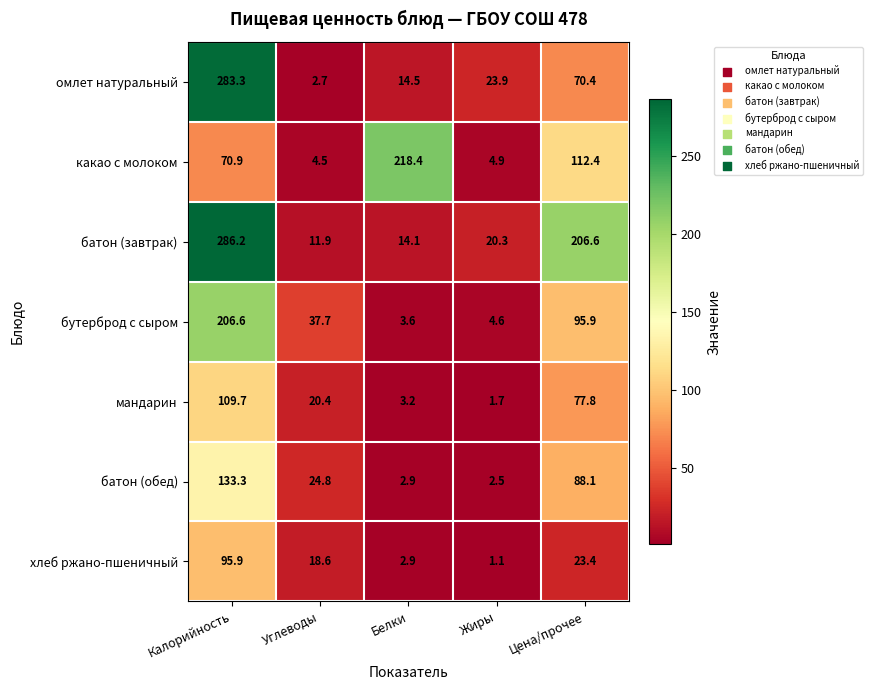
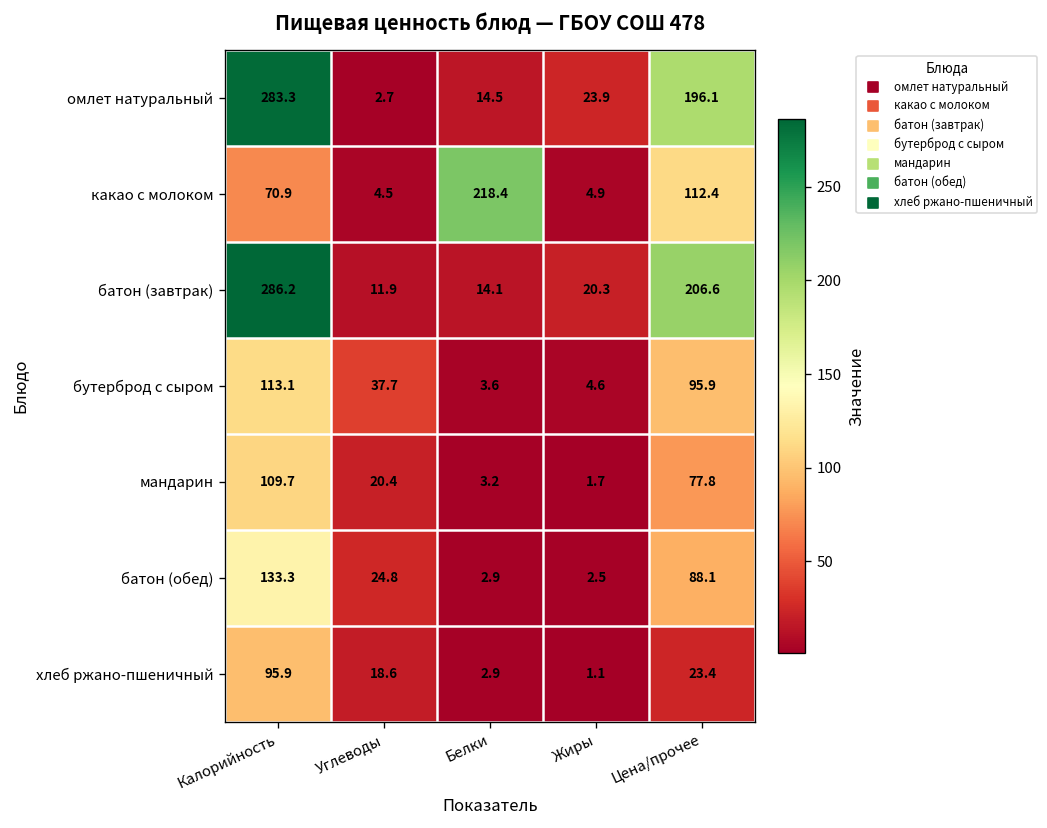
омлет натуральный, Цена/прочее: 70.4 -> 196.1
бутерброд с сыром, Калорийность: 206.6 -> 113.1
